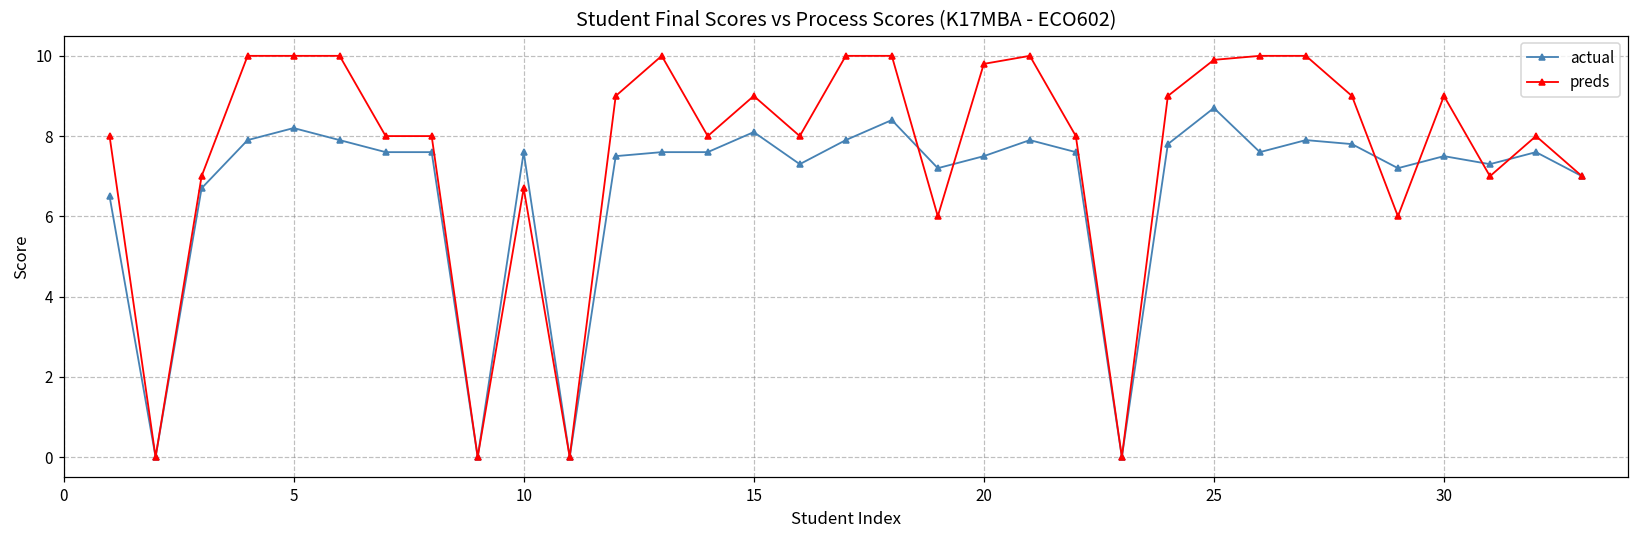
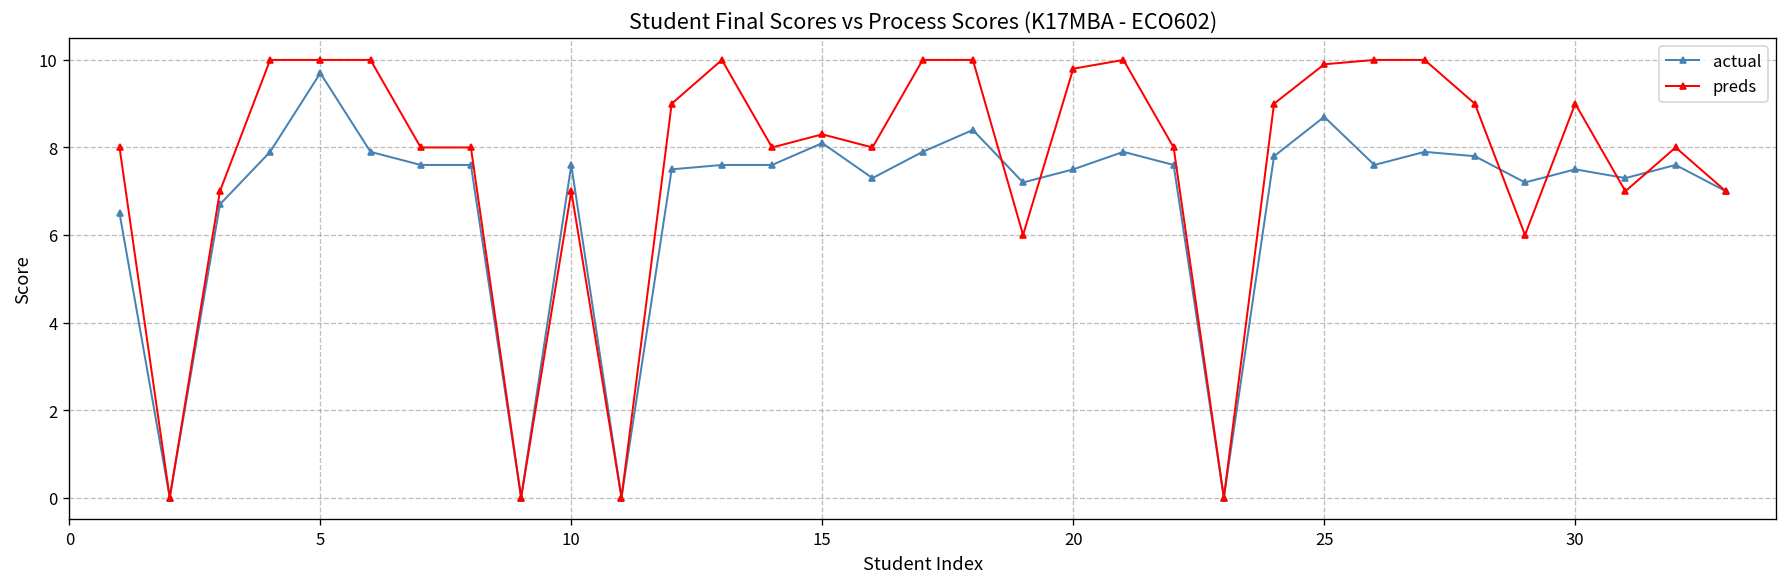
actual, 5: 8.2 -> 9.7
preds, 10: 6.7 -> 7.0
preds, 15: 9.0 -> 8.3
